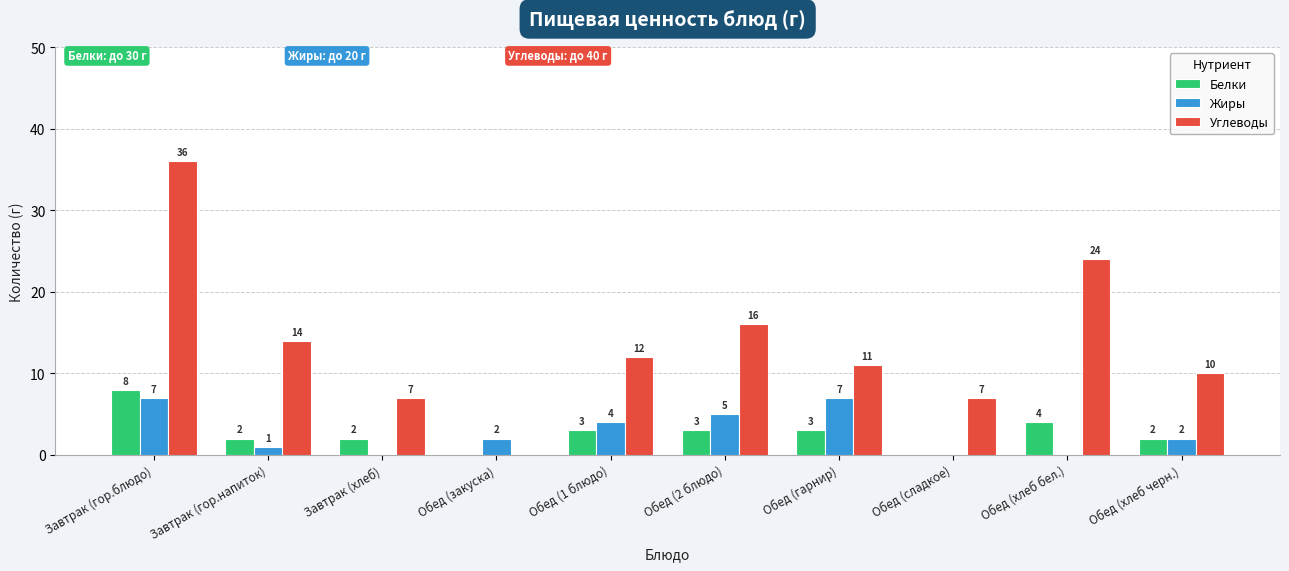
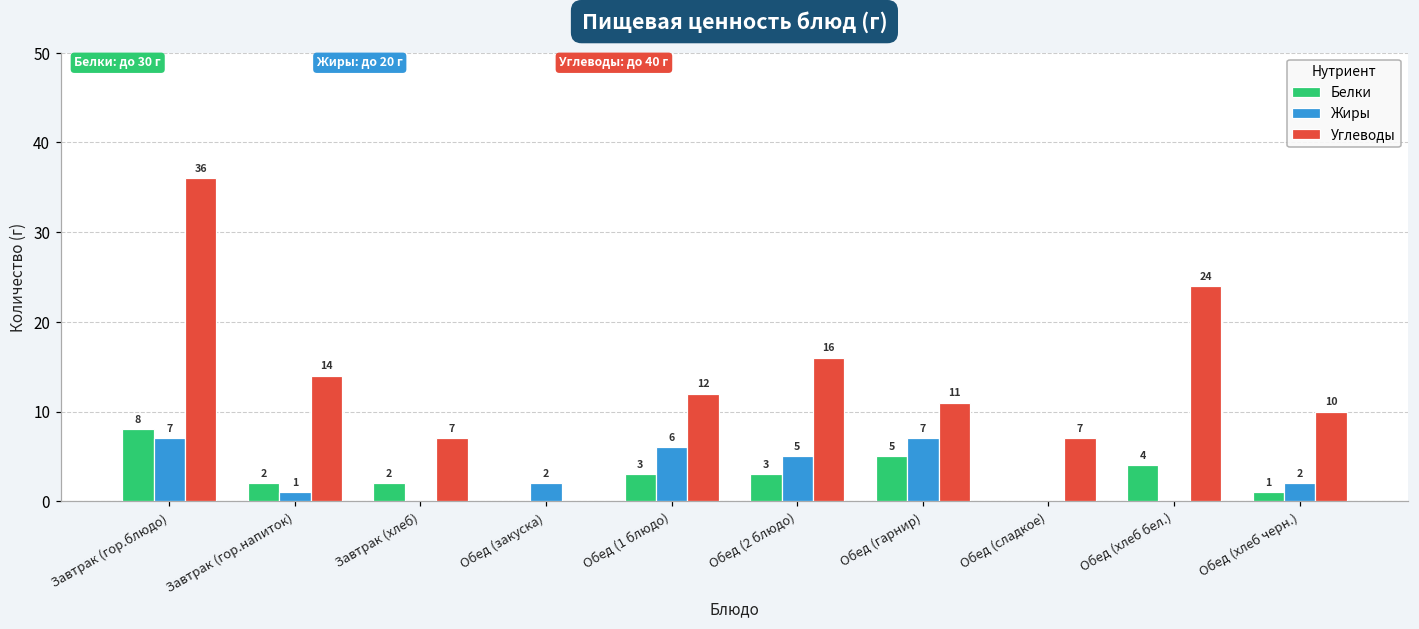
Жиры, Обед (1 блюдо): 4 -> 6
Белки, Обед (гарнир): 3 -> 5
Белки, Обед (хлеб черн.): 2 -> 1
